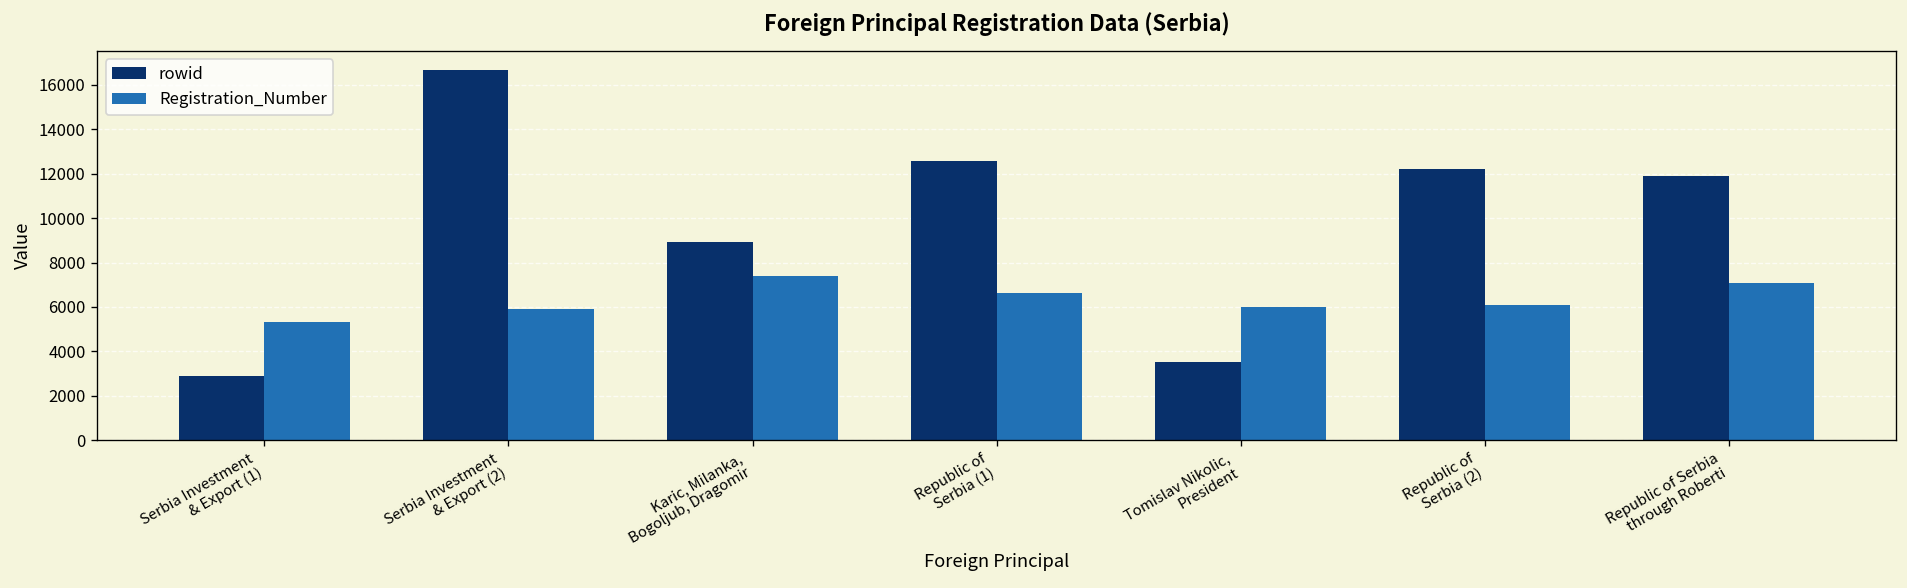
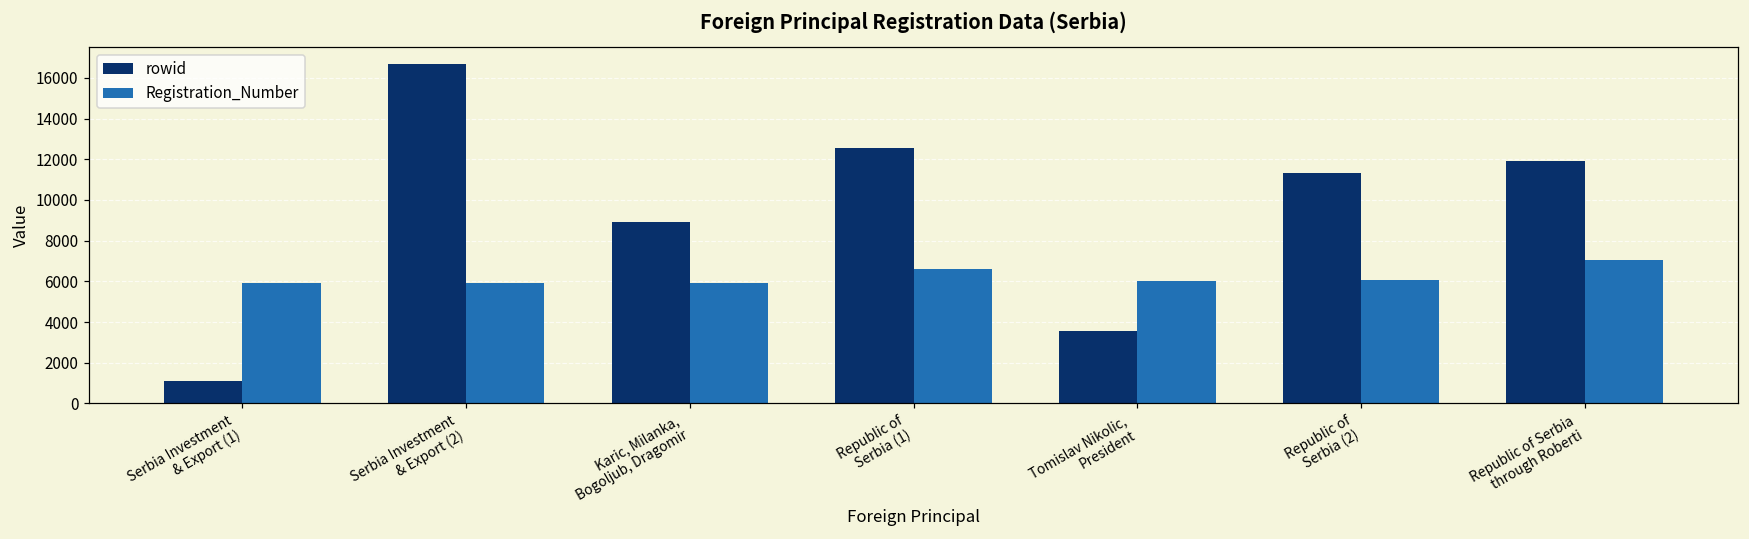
rowid, Serbia Investment & Export (1): 2900 -> 1100
Registration_Number, Serbia Investment & Export (1): 5300 -> 5900
Registration_Number, Karic, Milanka, Bogoljub, Dragomir: 7400 -> 5900
rowid, Republic of Serbia (2): 12200 -> 11300
